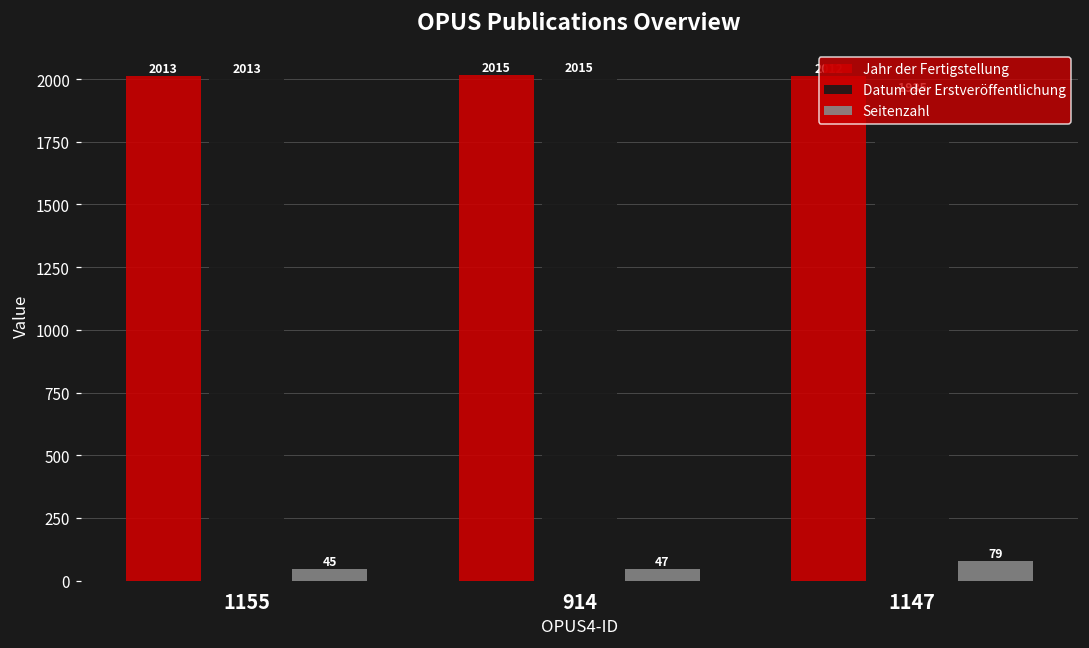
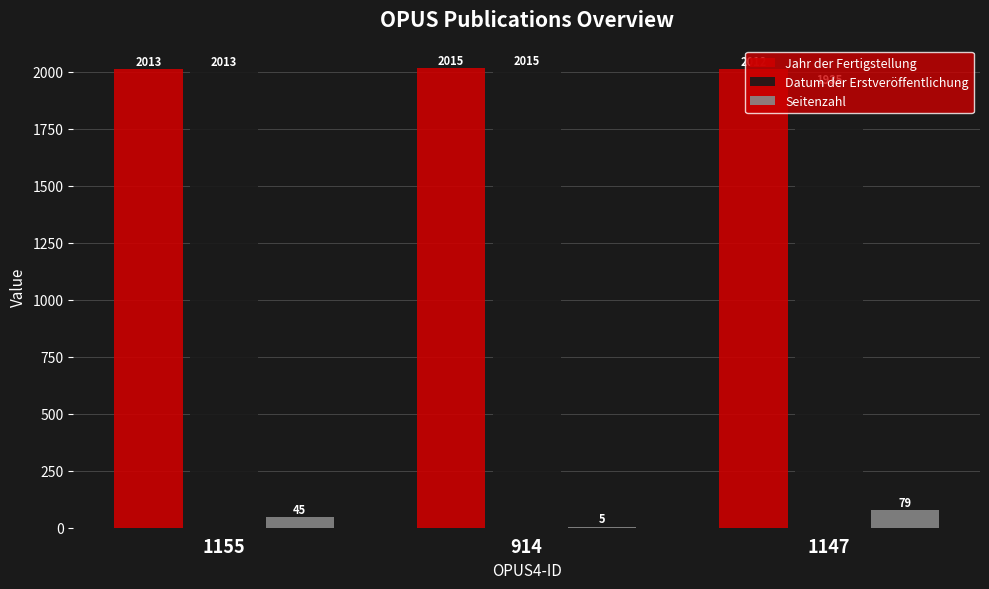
Seitenzahl, 914: 47 -> 5
